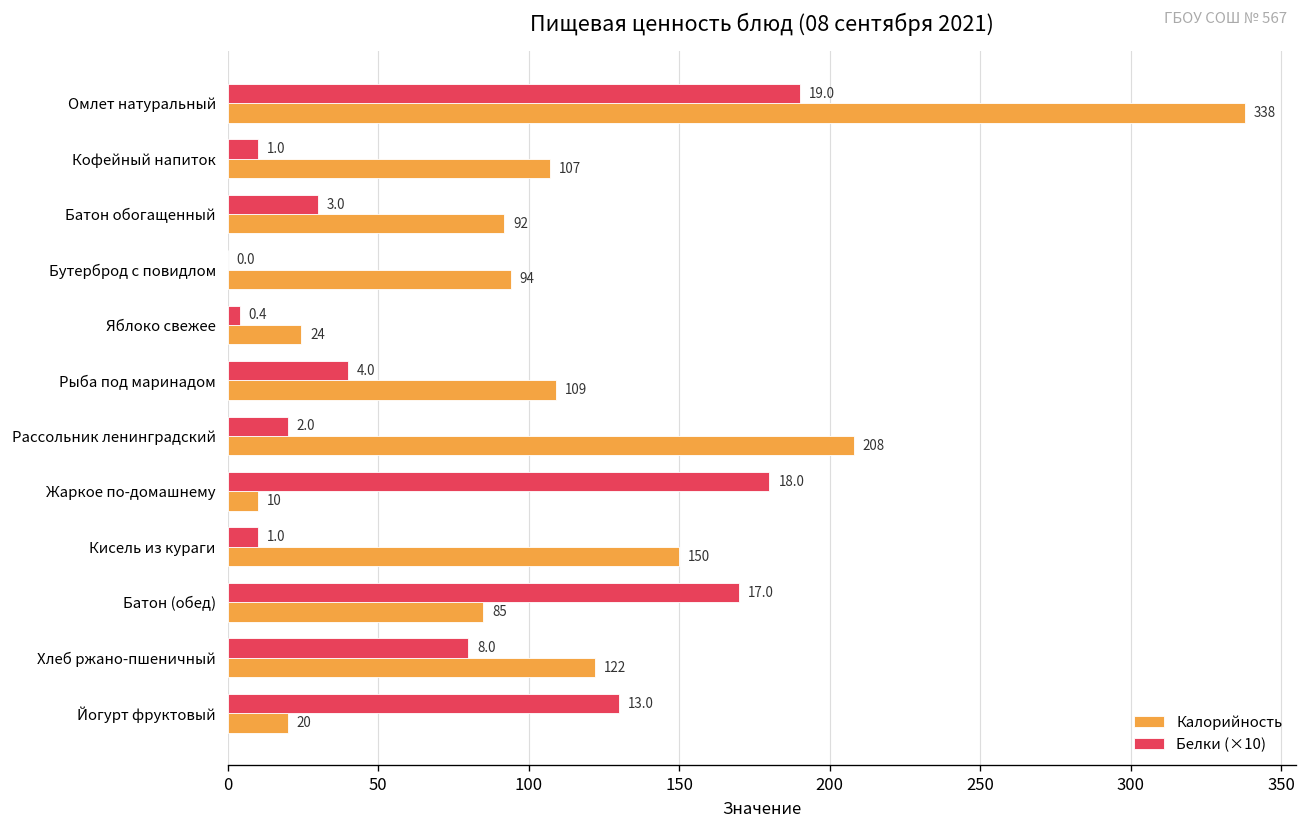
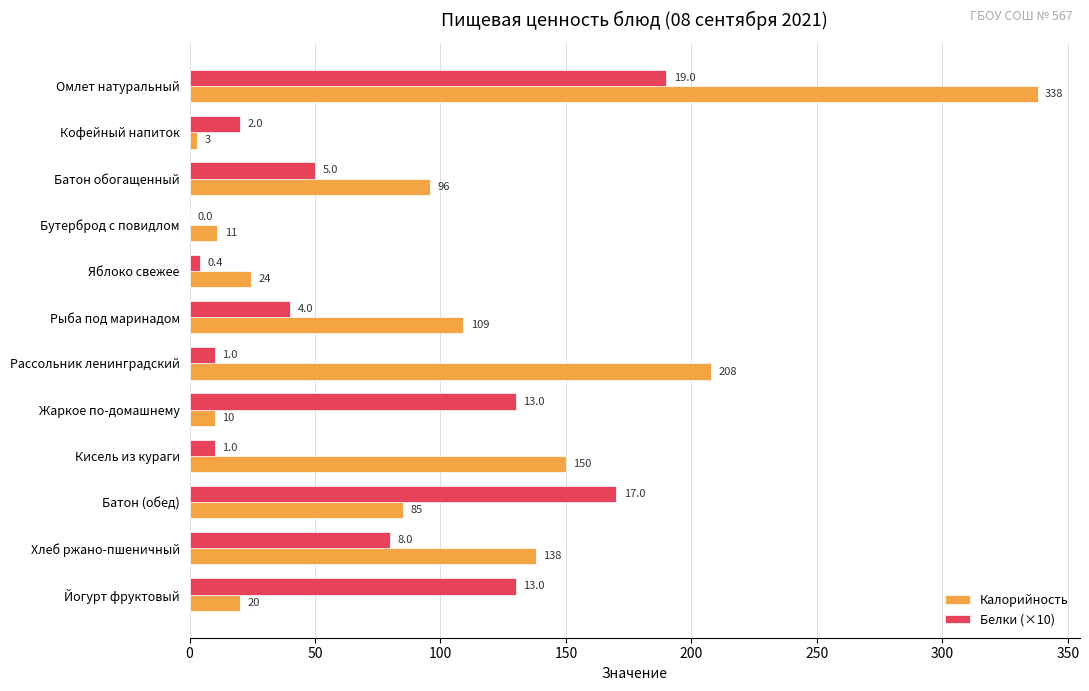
Белки (×10), Кофейный напиток: 1.0 -> 2.0
Калорийность, Кофейный напиток: 107 -> 3
Белки (×10), Батон обогащенный: 3.0 -> 5.0
Калорийность, Батон обогащенный: 92 -> 96
Калорийность, Бутерброд с повидлом: 94 -> 11
Белки (×10), Рассольник ленинградский: 2.0 -> 1.0
Белки (×10), Жаркое по-домашнему: 18.0 -> 13.0
Калорийность, Хлеб ржано-пшеничный: 122 -> 138
